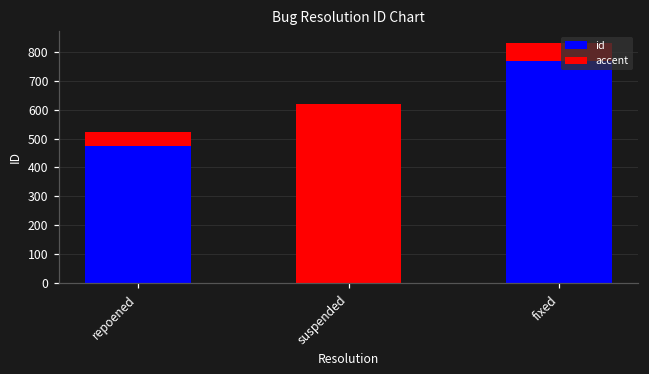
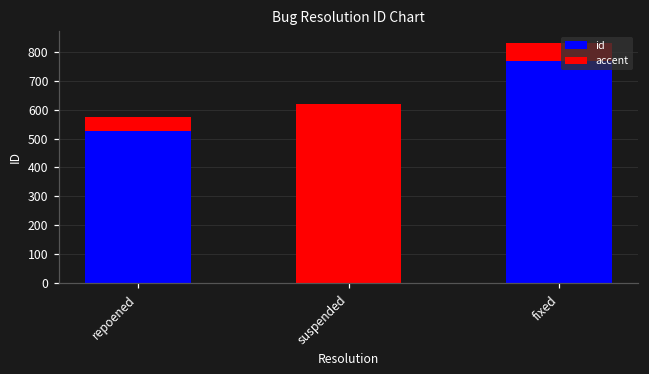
id, repoened: 470 -> 530
